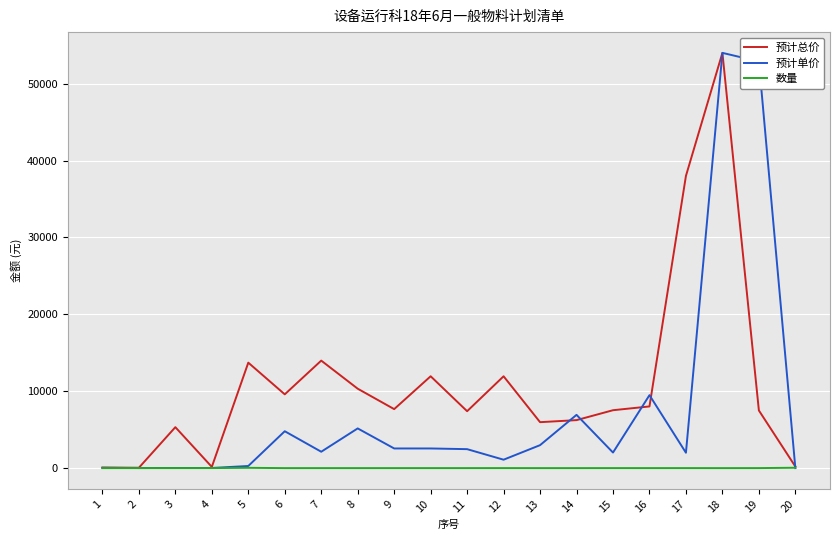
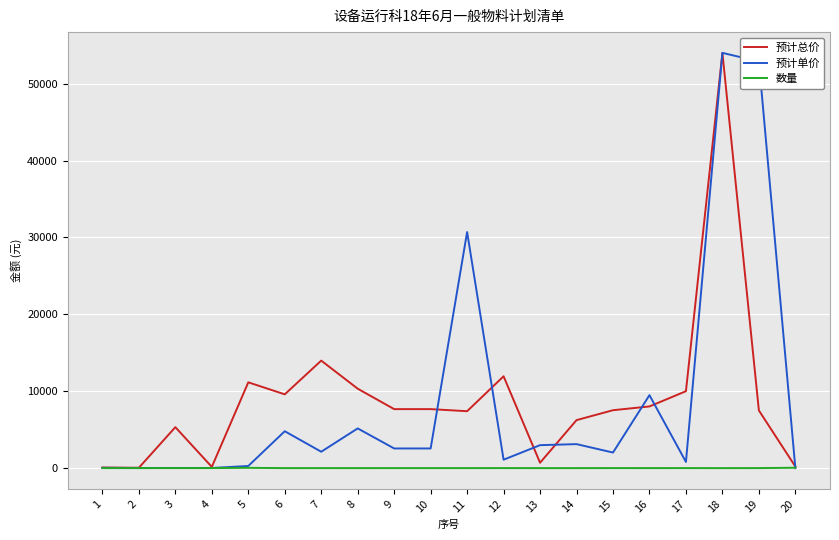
预计总价, 5: 14000 -> 11000
预计总价, 10: 12000 -> 8000
预计单价, 11: 2000 -> 31000
预计总价, 13: 6000 -> 1000
预计单价, 14: 7000 -> 3000
预计总价, 17: 38000 -> 10000
预计单价, 17: 2000 -> 1000
